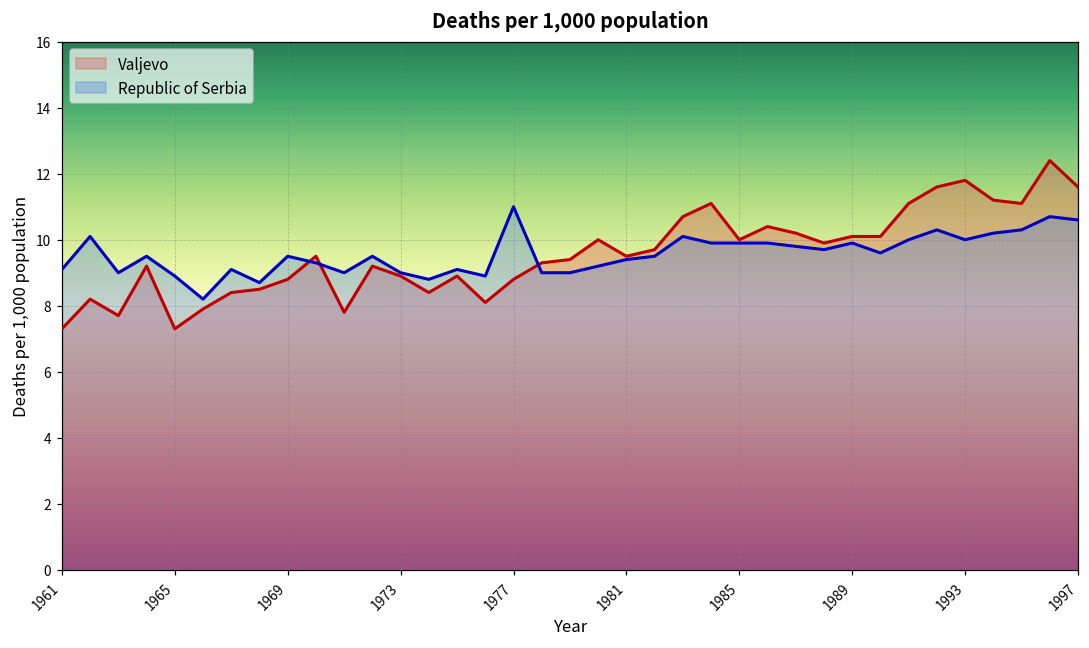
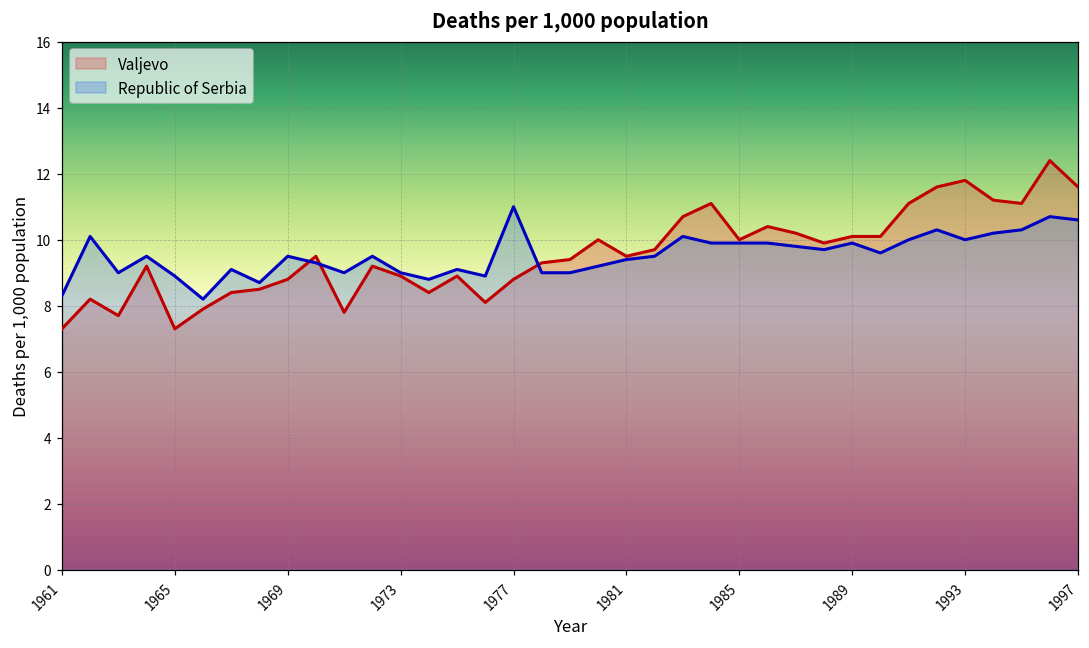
Republic of Serbia, 1961: 9.1 -> 8.3
